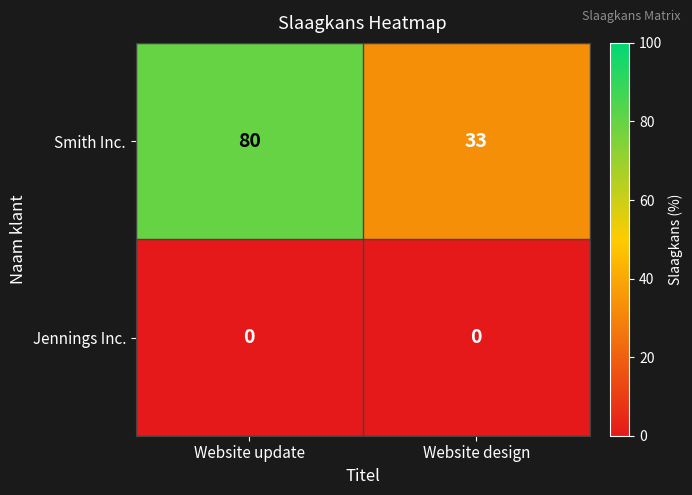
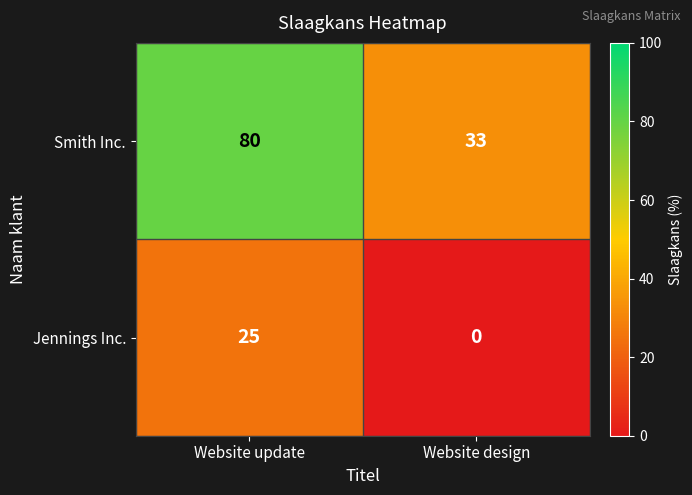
Jennings Inc., Website update: 0 -> 25
